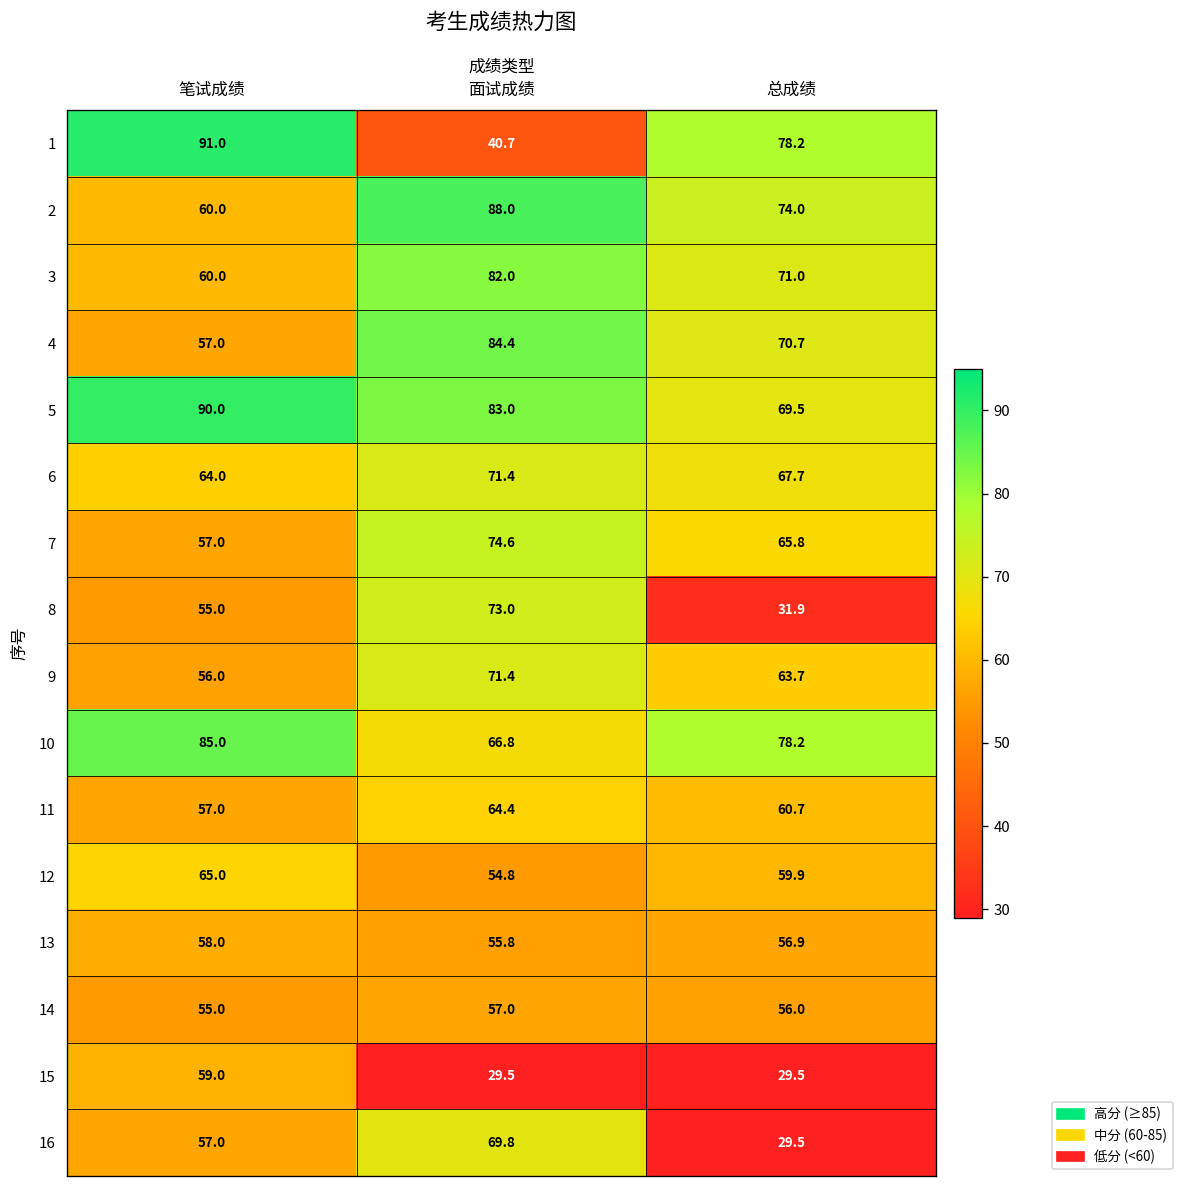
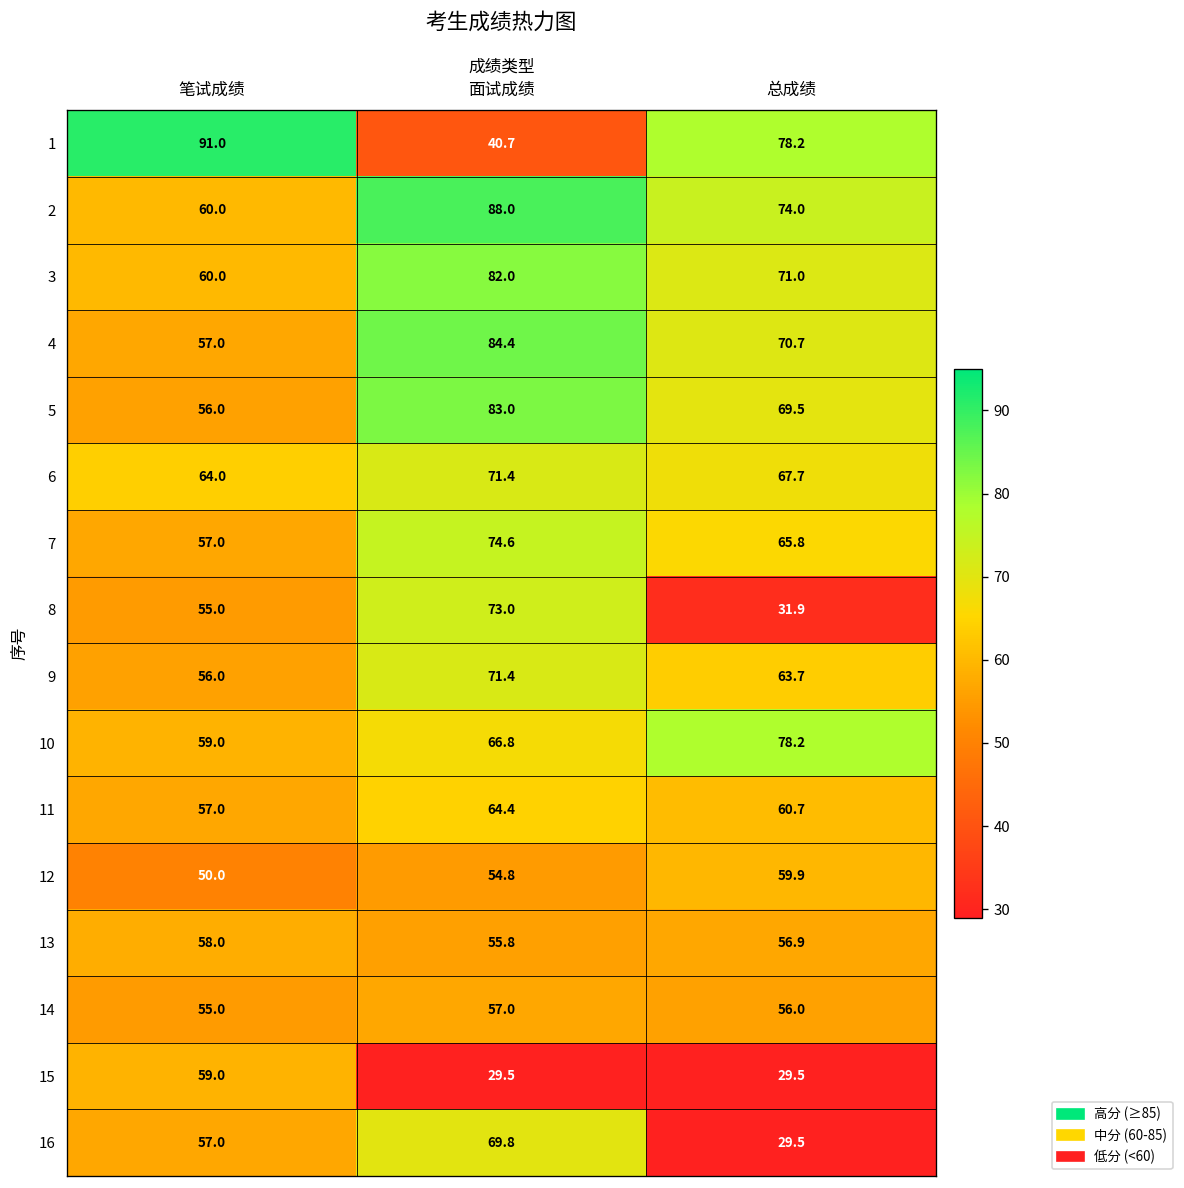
5, 笔试成绩: 90.0 -> 56.0
10, 笔试成绩: 85.0 -> 59.0
12, 笔试成绩: 65.0 -> 50.0
